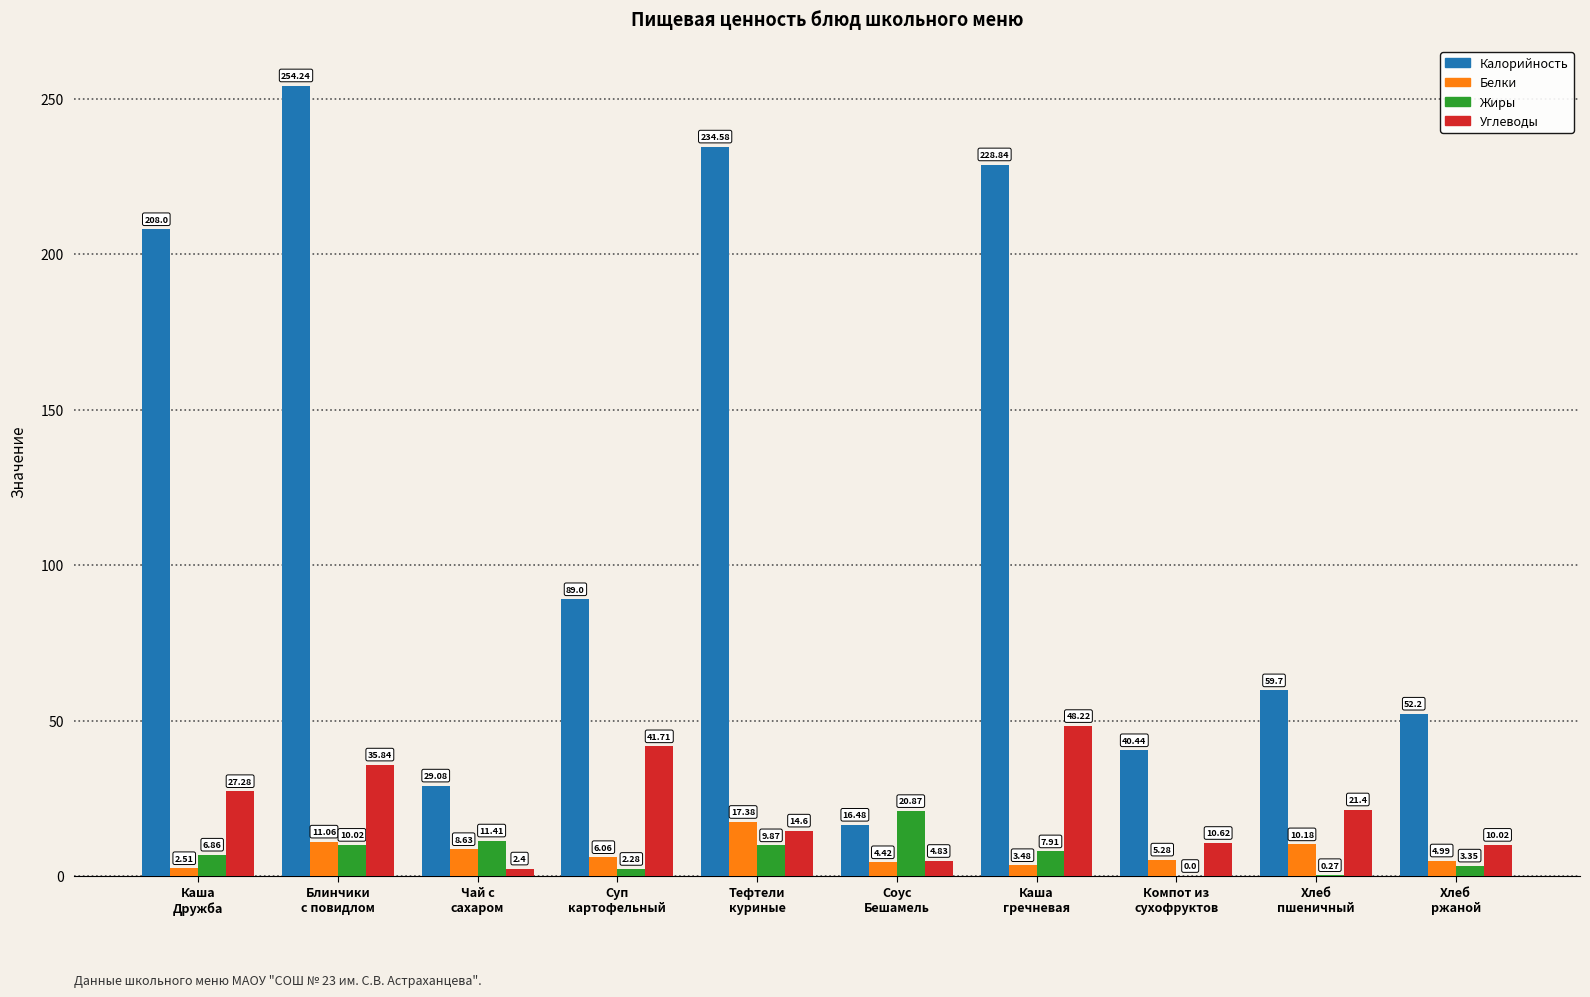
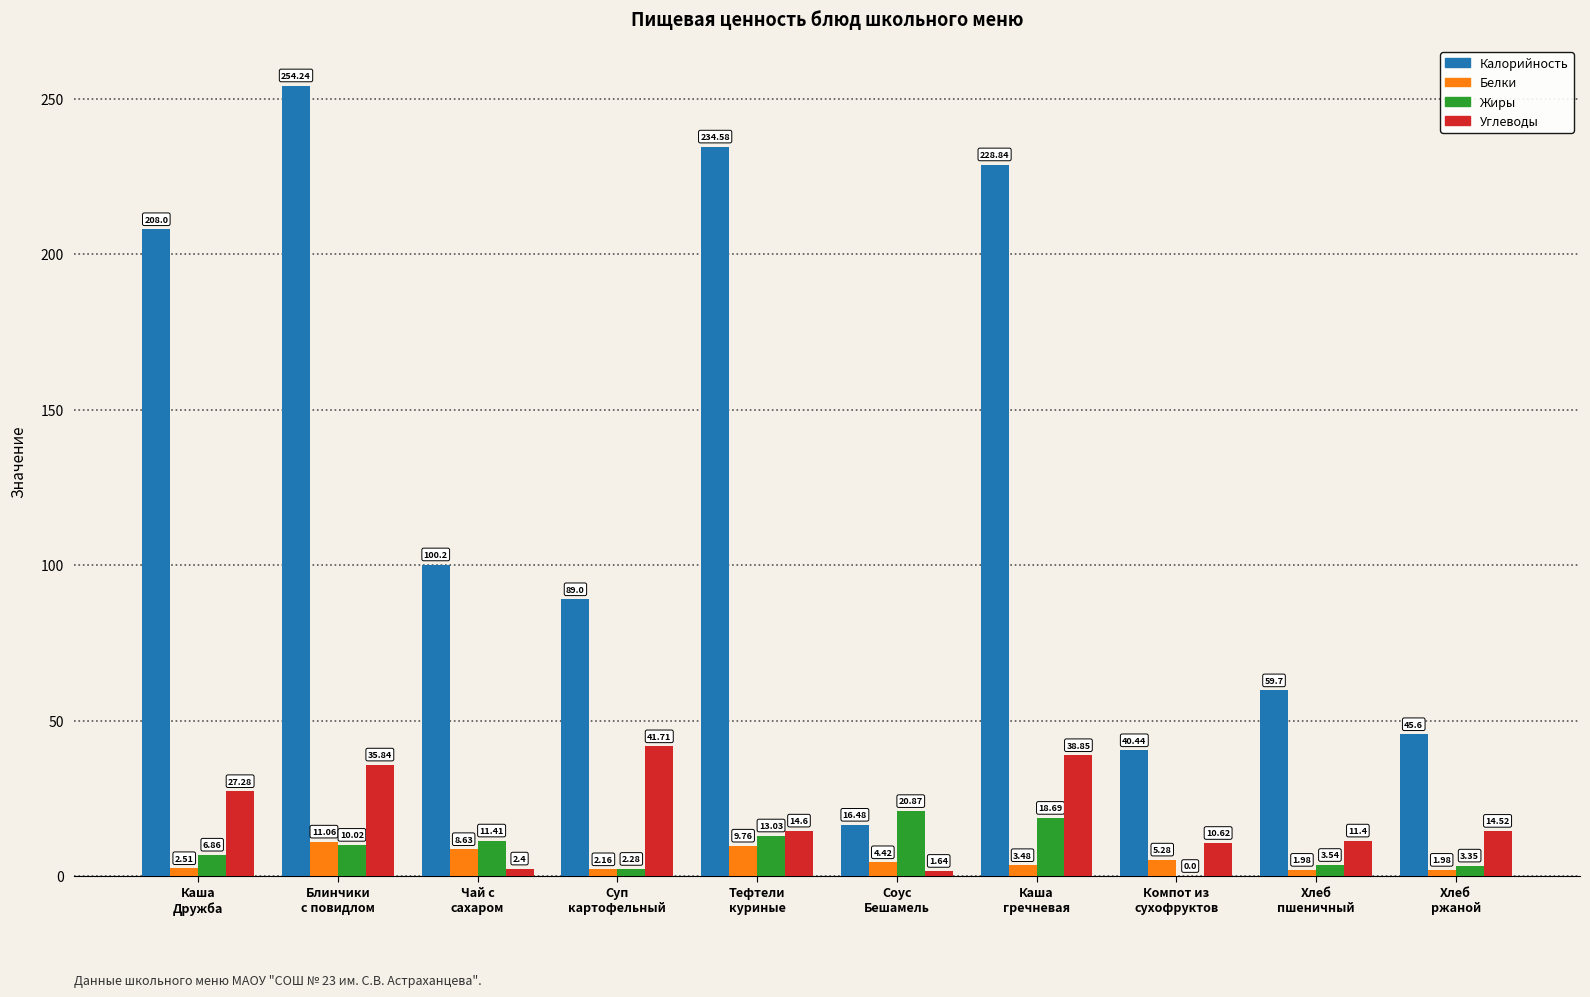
Калорийность, Чай с сахаром: 29.08 -> 100.2
Белки, Суп картофельный: 6.06 -> 2.16
Белки, Тефтели куриные: 17.38 -> 9.76
Жиры, Тефтели куриные: 9.87 -> 13.03
Углеводы, Соус Бешамель: 4.83 -> 1.64
Жиры, Каша гречневая: 7.91 -> 18.69
Углеводы, Каша гречневая: 48.22 -> 38.85
Белки, Хлеб пшеничный: 10.18 -> 1.98
Жиры, Хлеб пшеничный: 0.27 -> 3.54
Углеводы, Хлеб пшеничный: 21.4 -> 11.4
Калорийность, Хлеб ржаной: 52.2 -> 45.6
Белки, Хлеб ржаной: 4.99 -> 1.98
Углеводы, Хлеб ржаной: 10.02 -> 14.52
